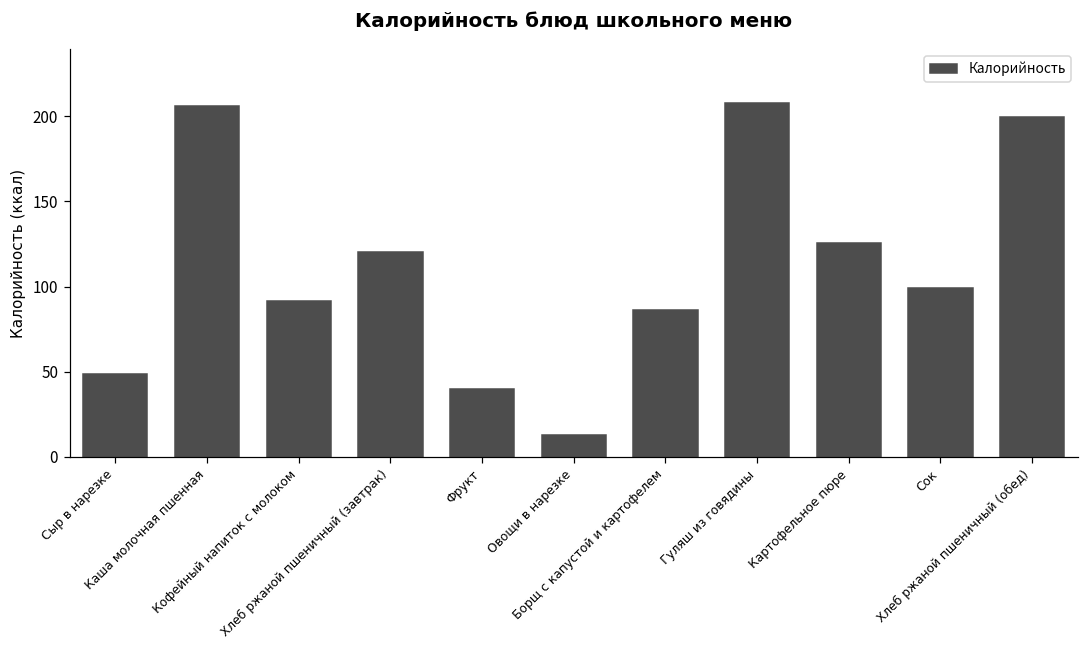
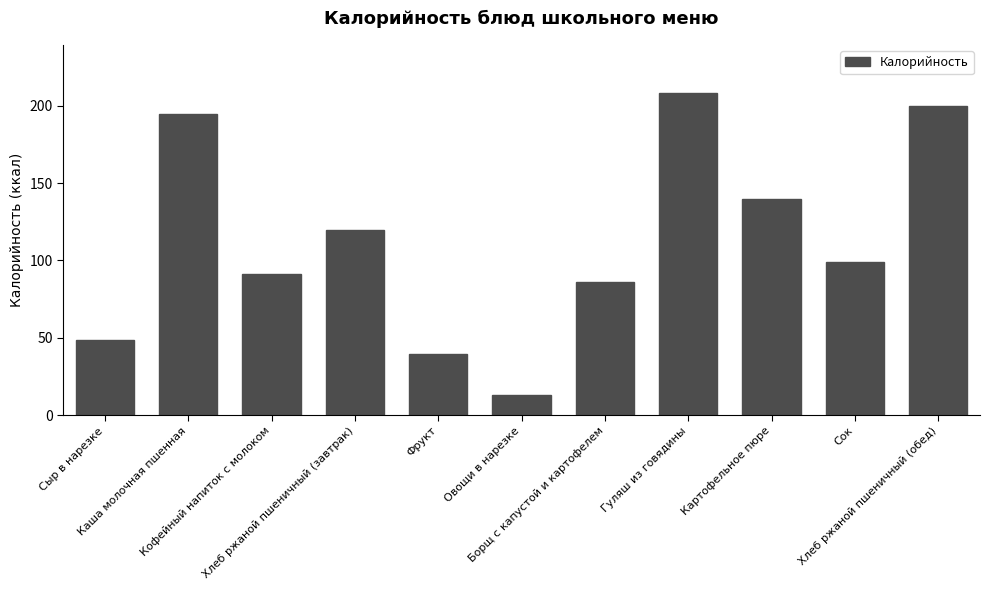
Каша молочная пшенная: 206 -> 195
Картофельное пюре: 126 -> 139
